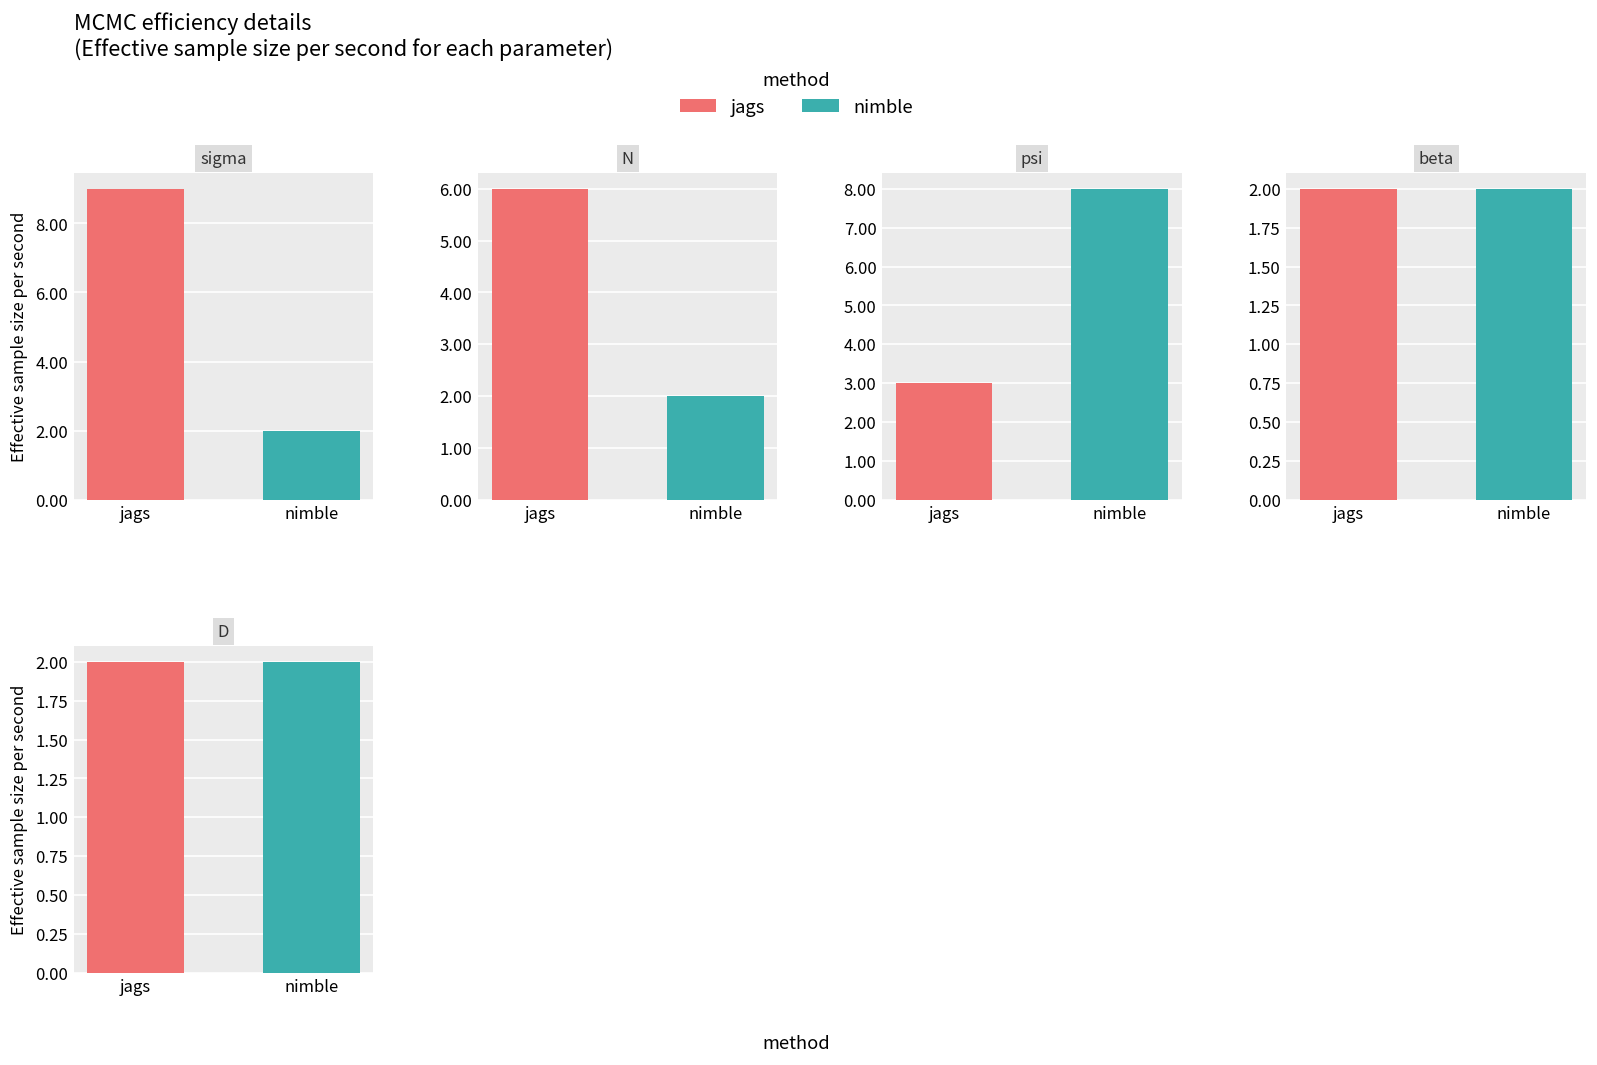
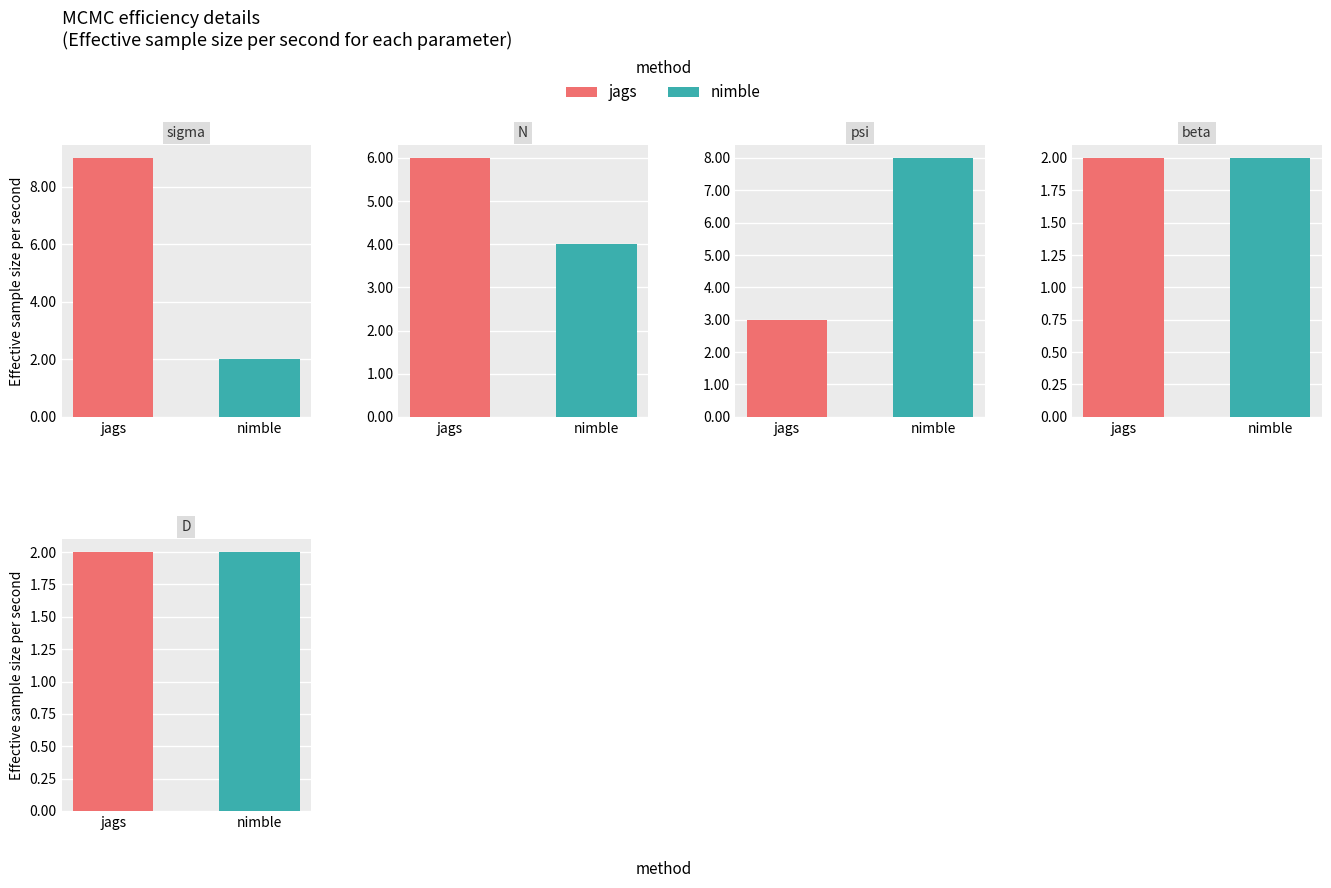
N, nimble: 2 -> 4
